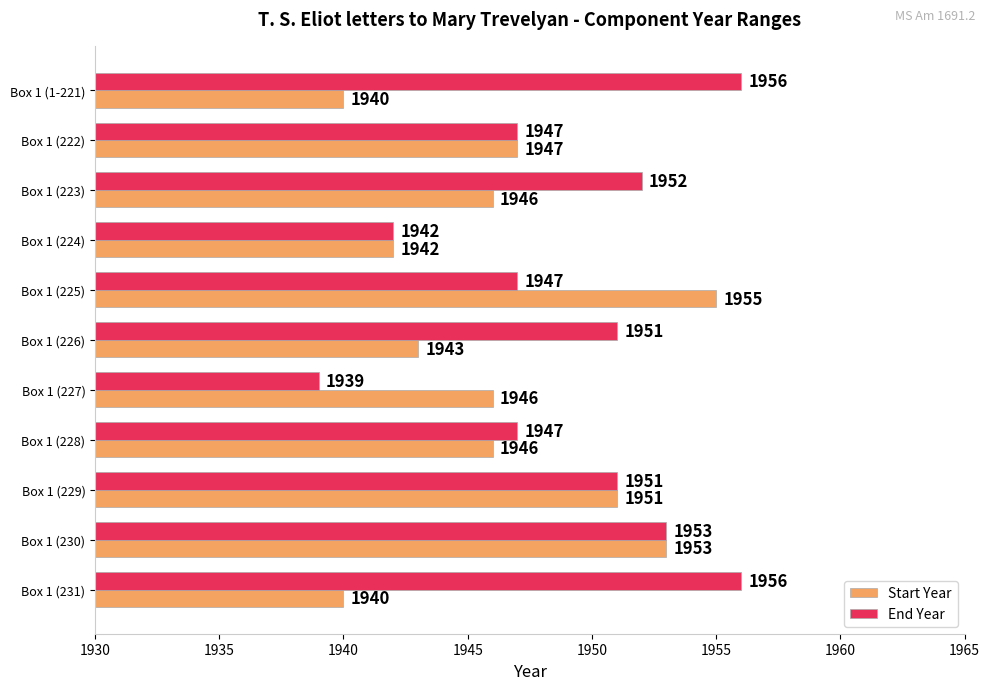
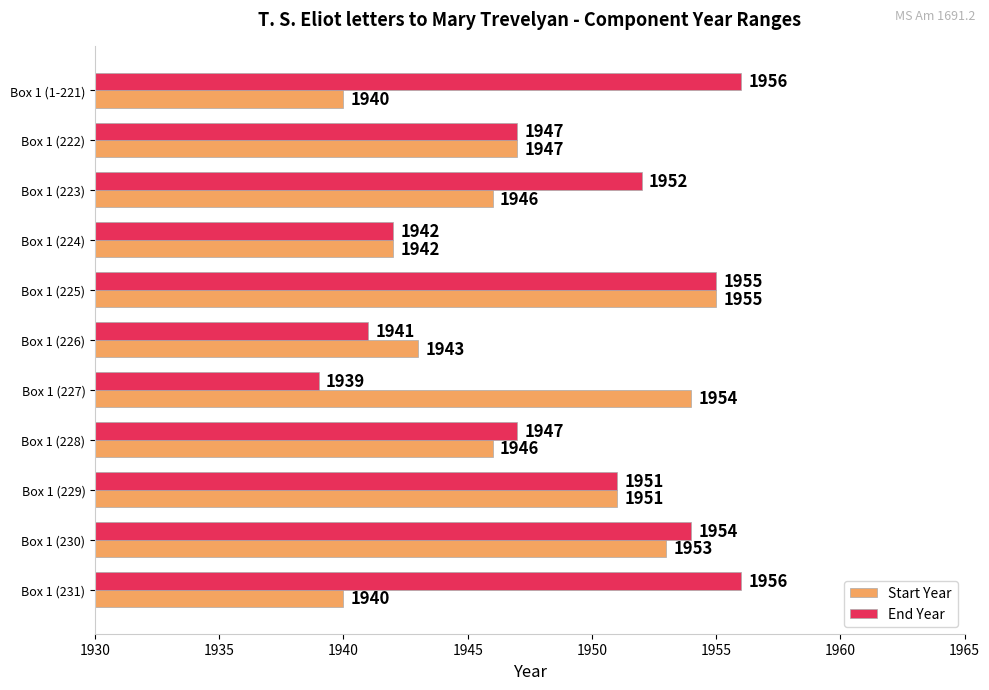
End Year, Box 1 (225): 1947 -> 1955
End Year, Box 1 (226): 1951 -> 1941
Start Year, Box 1 (227): 1946 -> 1954
End Year, Box 1 (230): 1953 -> 1954
